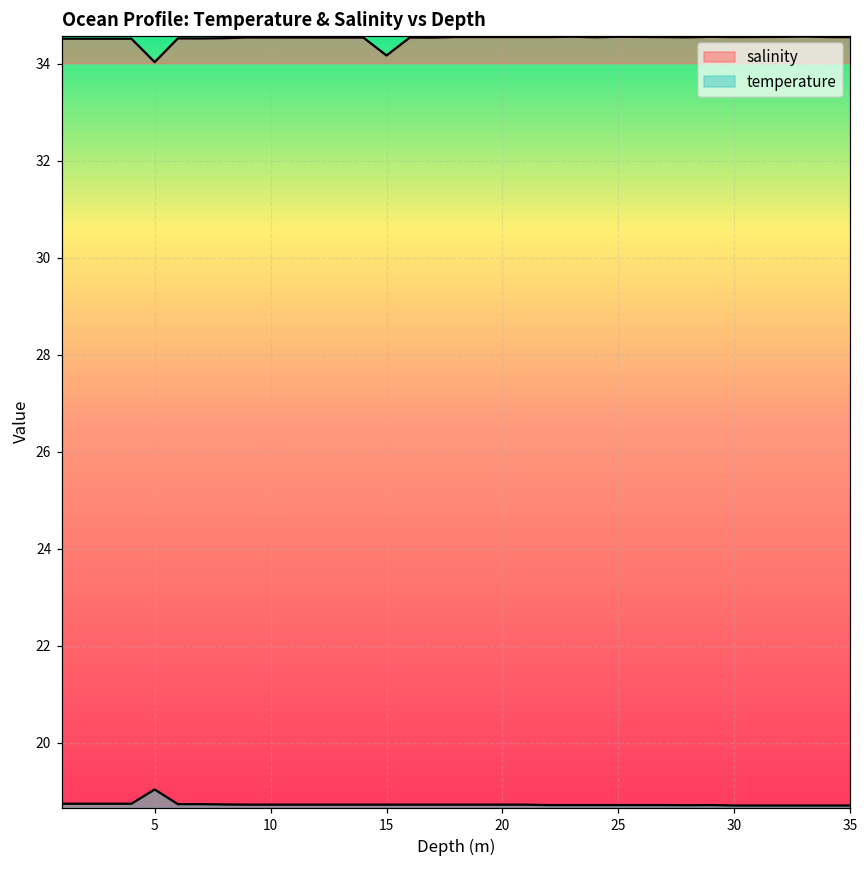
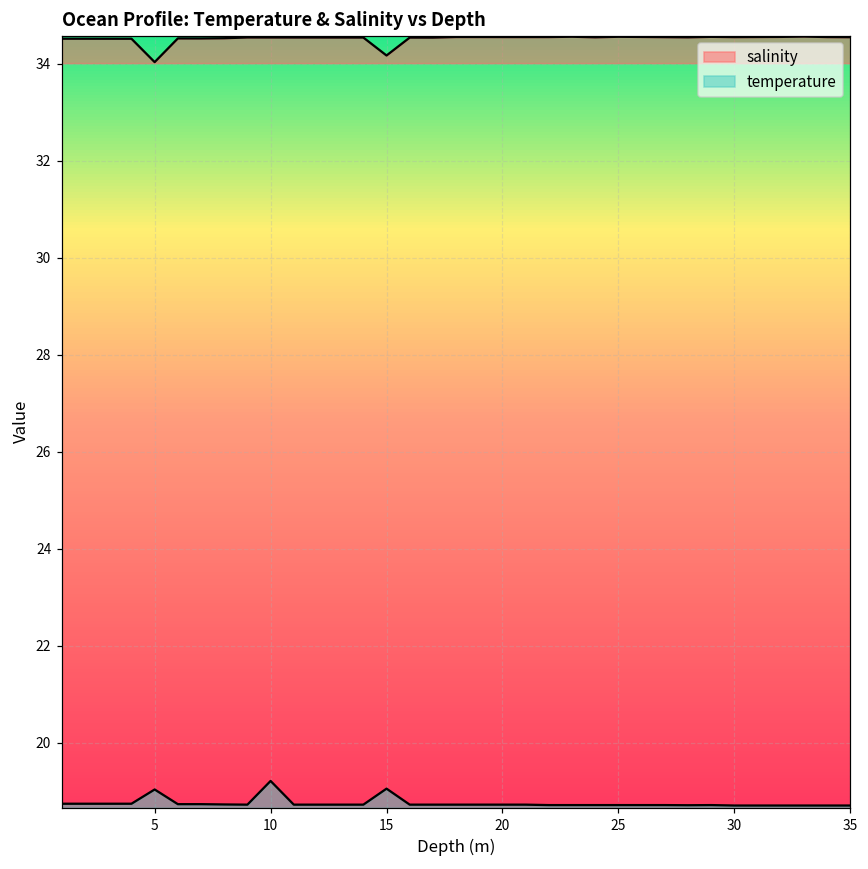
temperature, 10: 18.7 -> 19.2
temperature, 15: 18.7 -> 19.0
